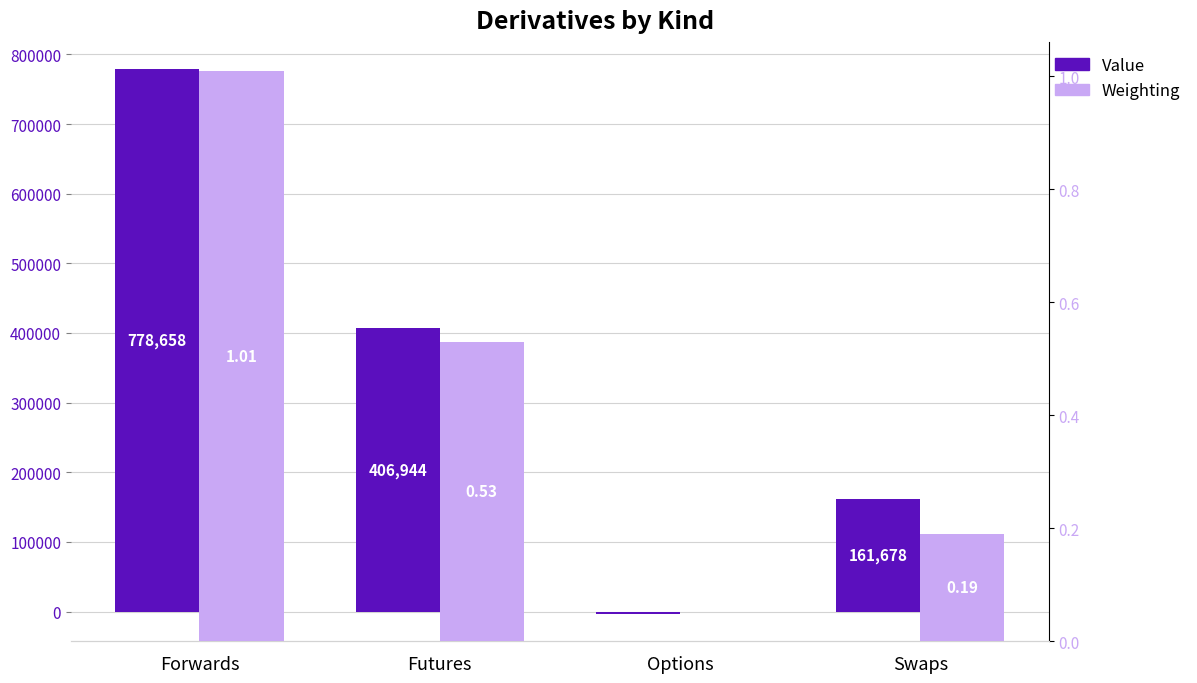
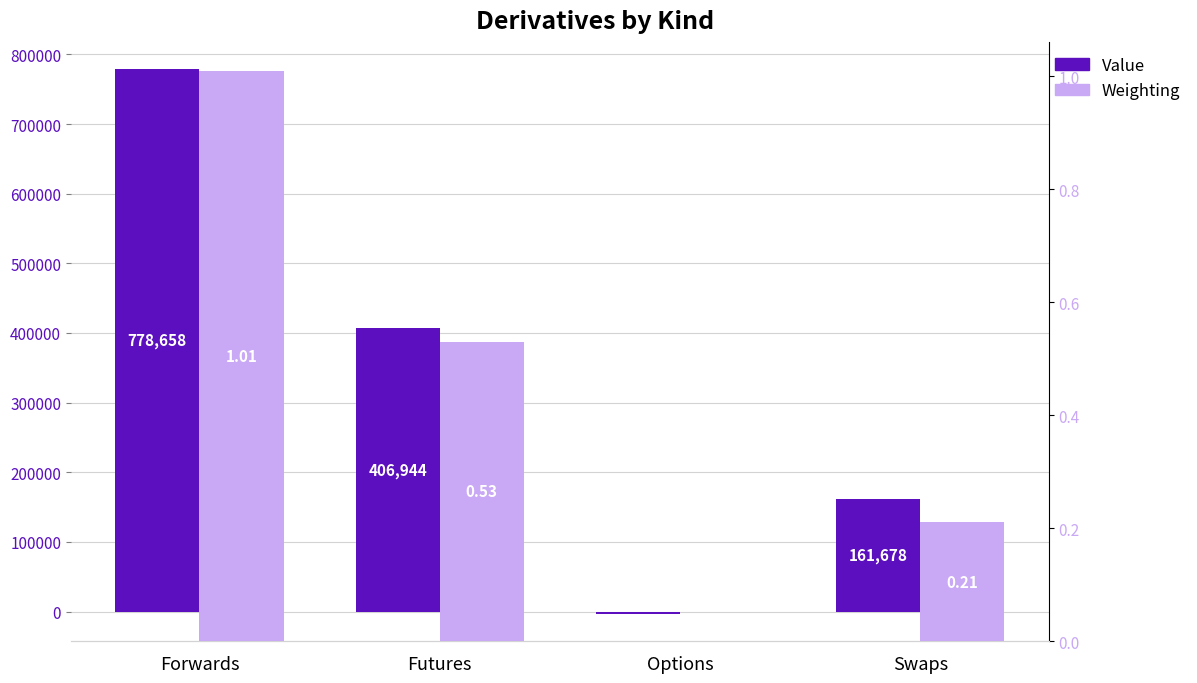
Weighting, Swaps: 0.19 -> 0.21
